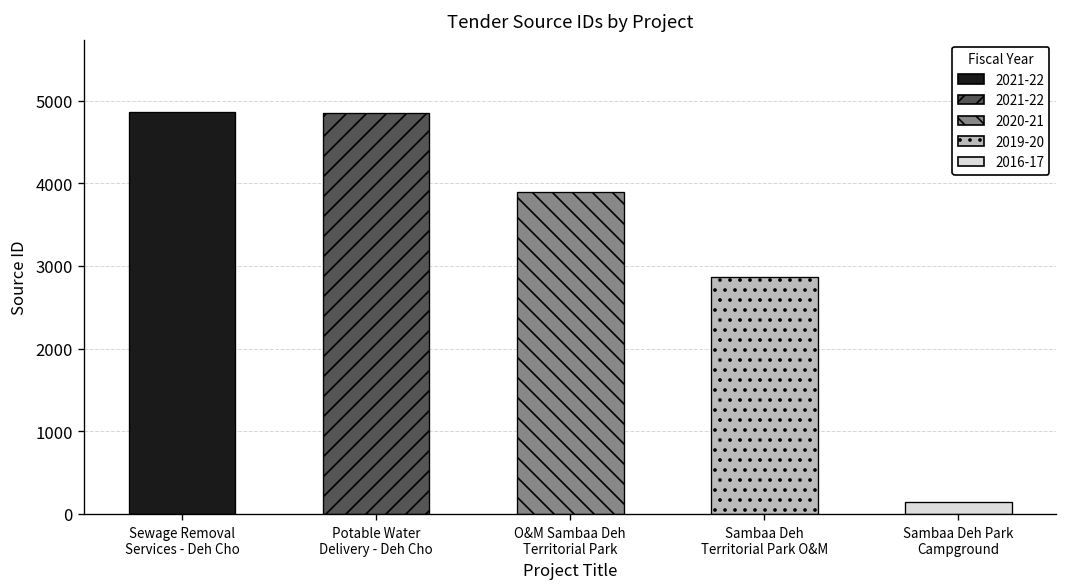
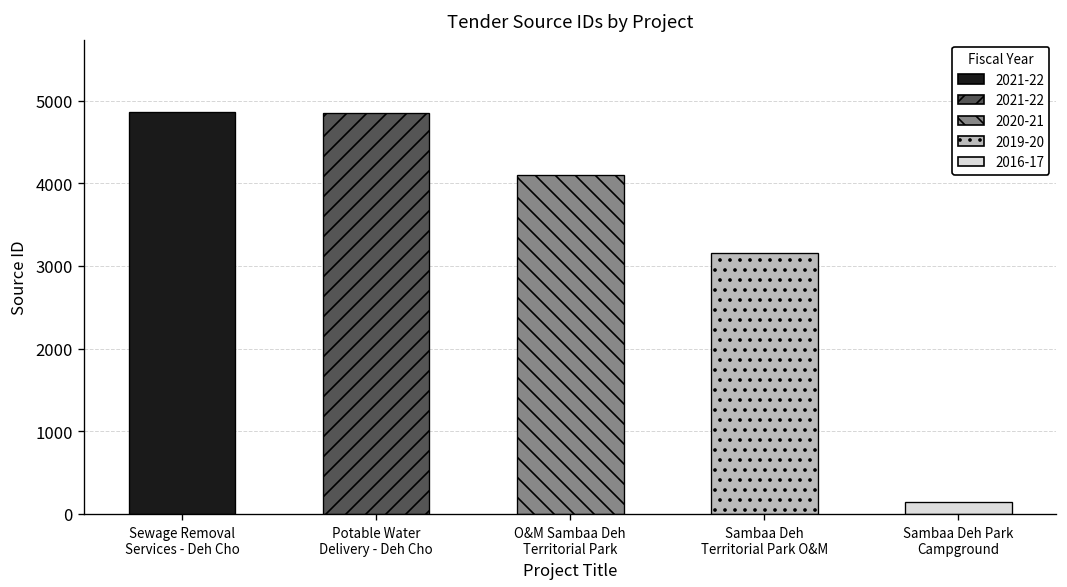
O&M Sambaa Deh Territorial Park: 3900 -> 4100
Sambaa Deh Territorial Park O&M: 2900 -> 3200
